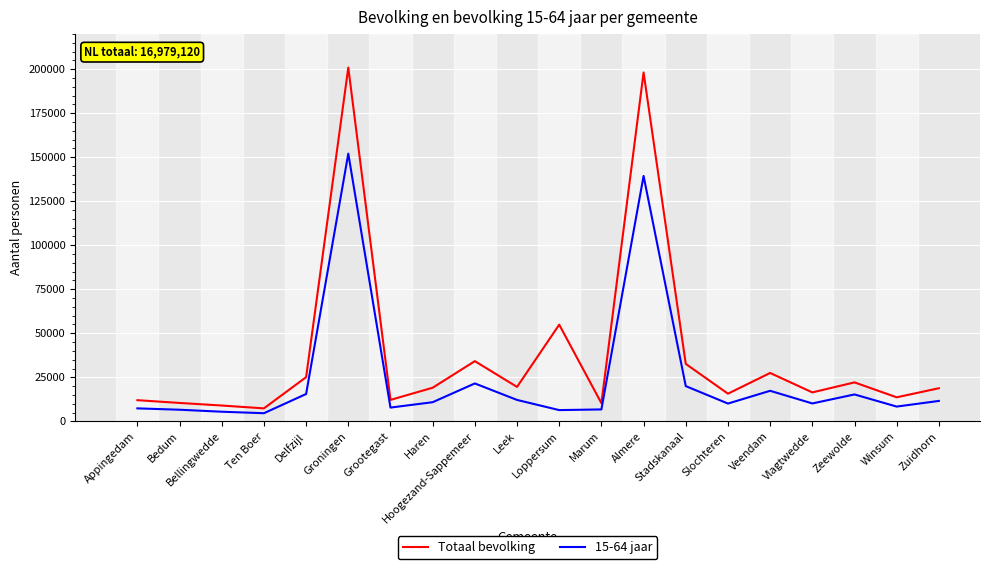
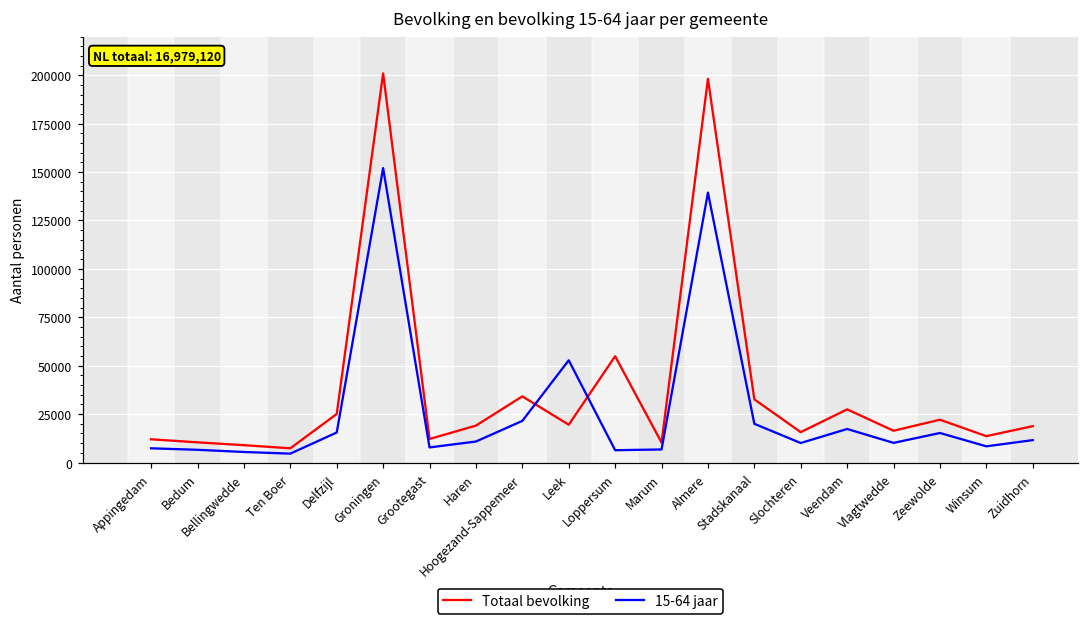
15-64 jaar, Leek: 12000 -> 53000
